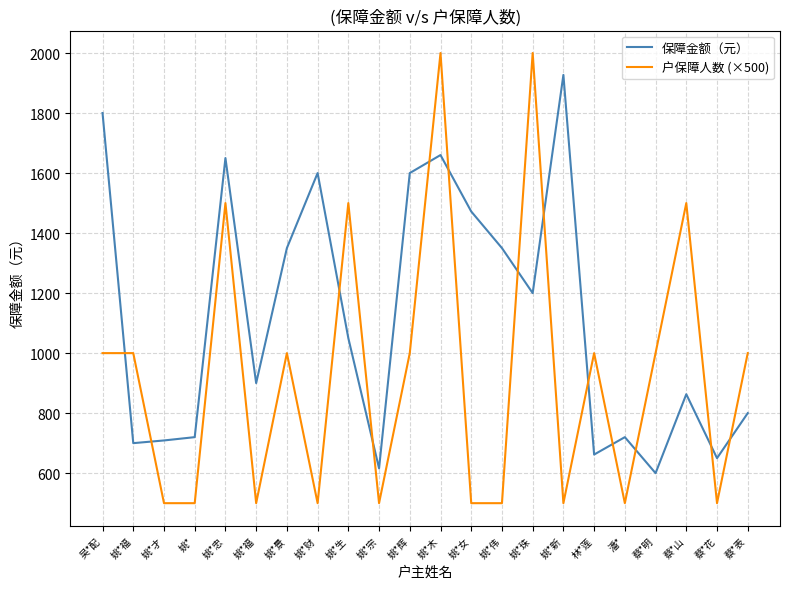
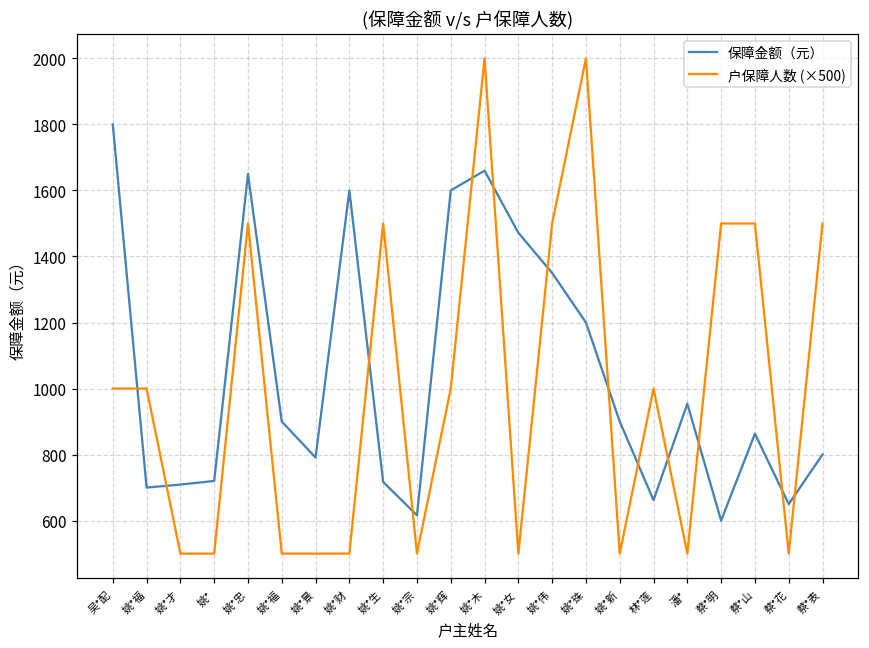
保障金额（元）, 姚*景: 1350 -> 790
户保障人数 (×500), 姚*景: 1000 -> 500
保障金额（元）, 姚*生: 1050 -> 720
户保障人数 (×500), 姚*伟: 500 -> 1500
保障金额（元）, 姚*新: 1930 -> 900
保障金额（元）, 潘*: 720 -> 950
户保障人数 (×500), 蔡*明: 1000 -> 1500
户保障人数 (×500), 蔡*表: 1000 -> 1500
